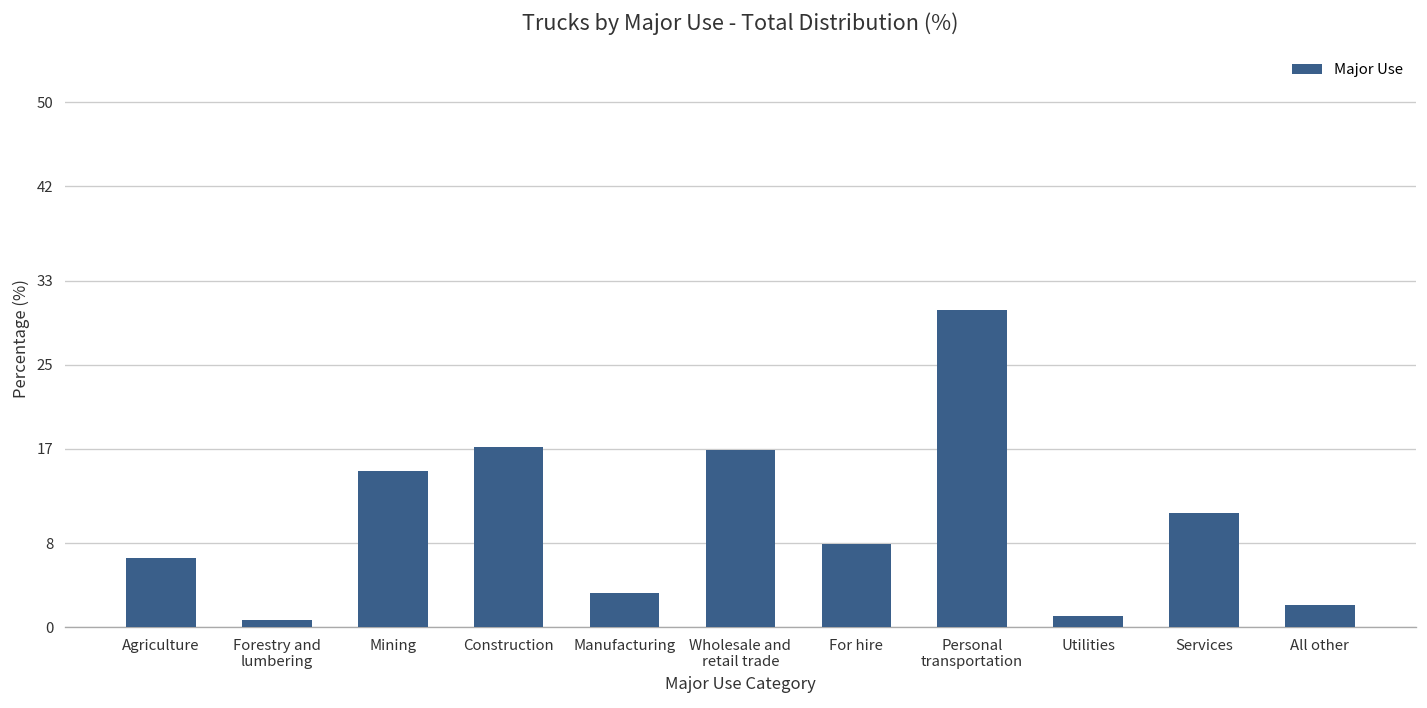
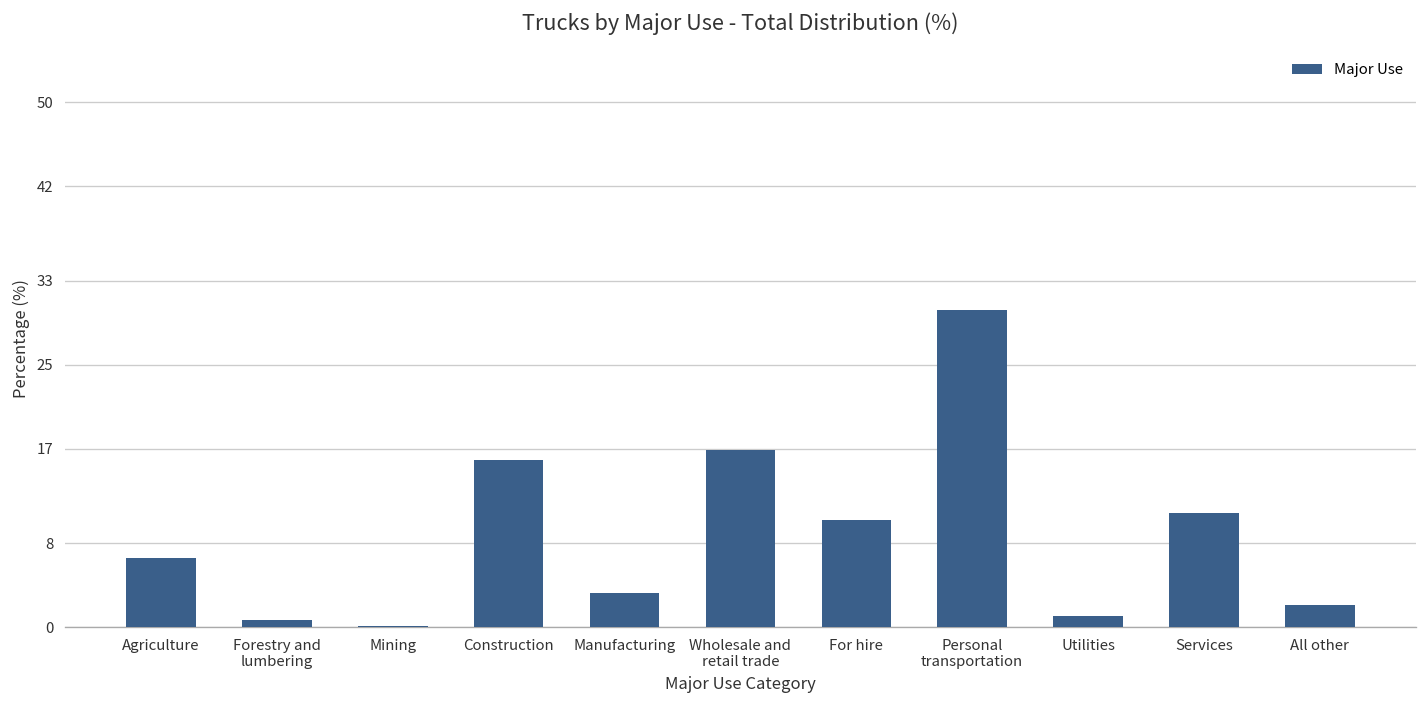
Mining: 15 -> 0
Construction: 17 -> 16
For hire: 8 -> 10
